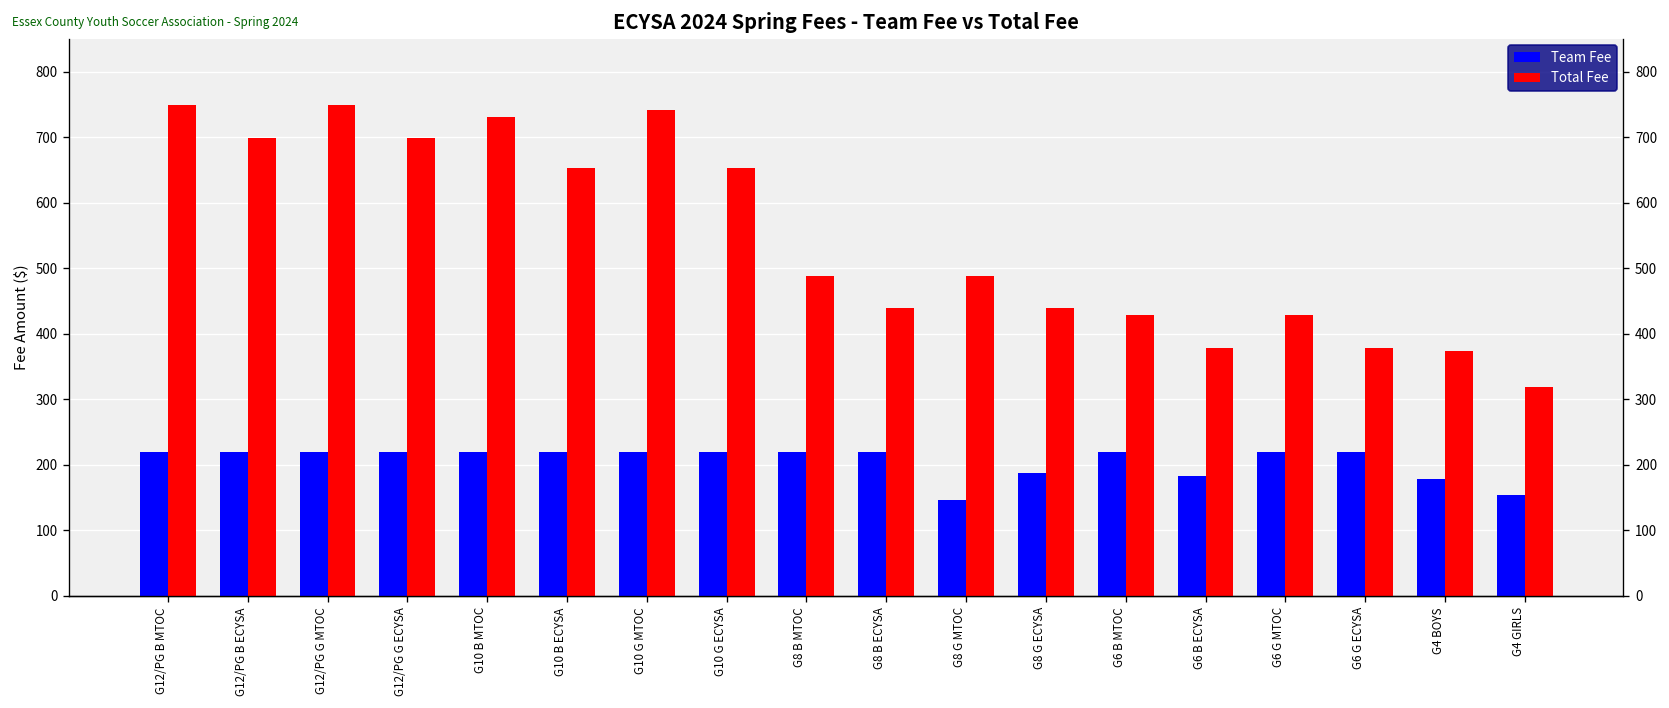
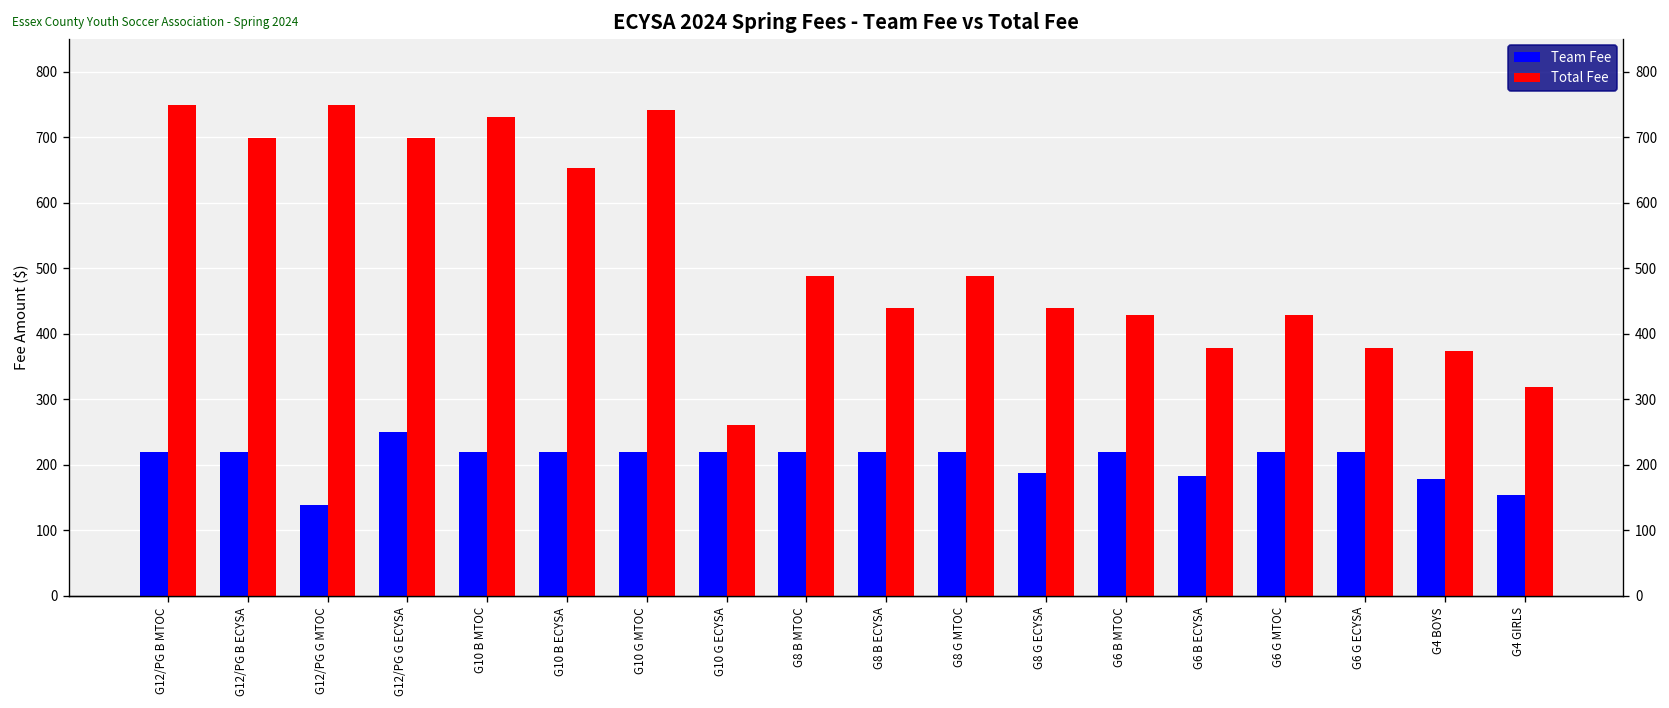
Team Fee, G12/PG G MTOC: 220 -> 140
Team Fee, G12/PG G ECYSA: 220 -> 250
Total Fee, G10 G ECYSA: 650 -> 260
Team Fee, G8 G MTOC: 150 -> 220
